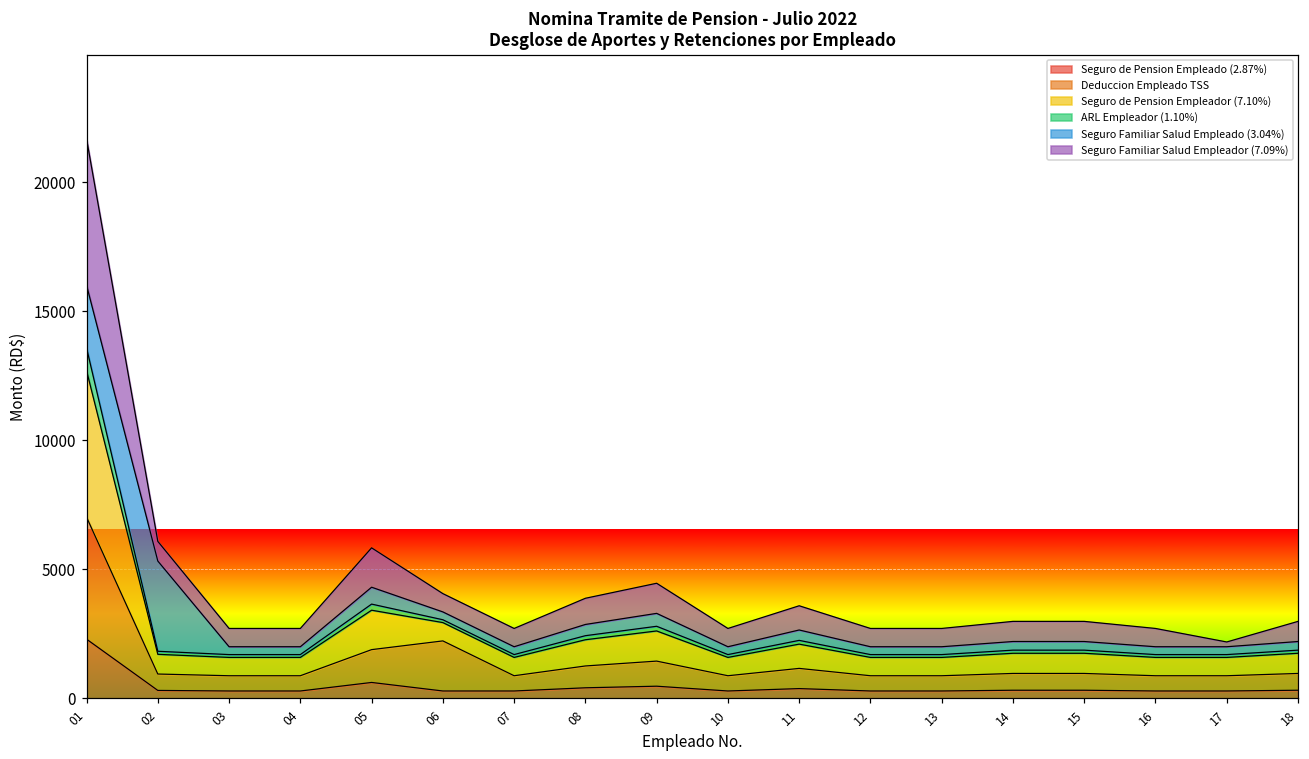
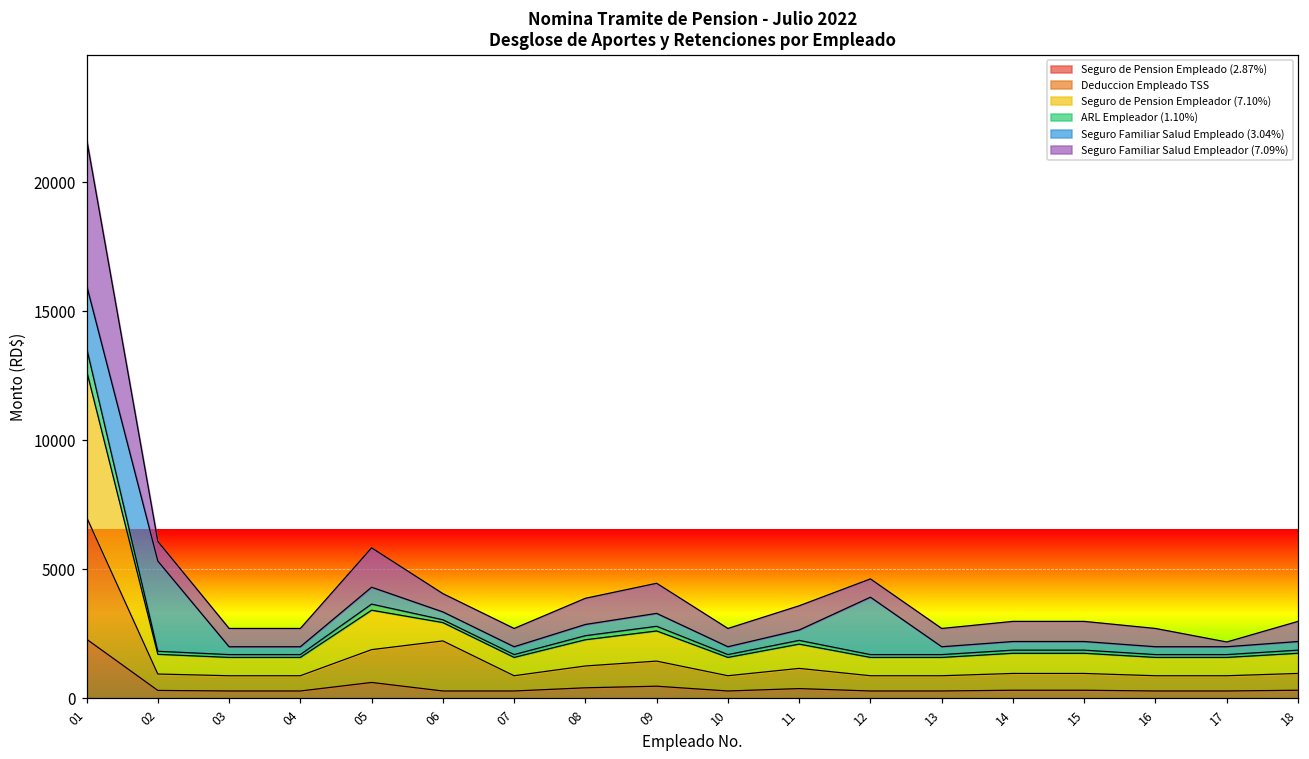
Seguro Familiar Salud Empleado (3.04%), 12: 300 -> 2200
